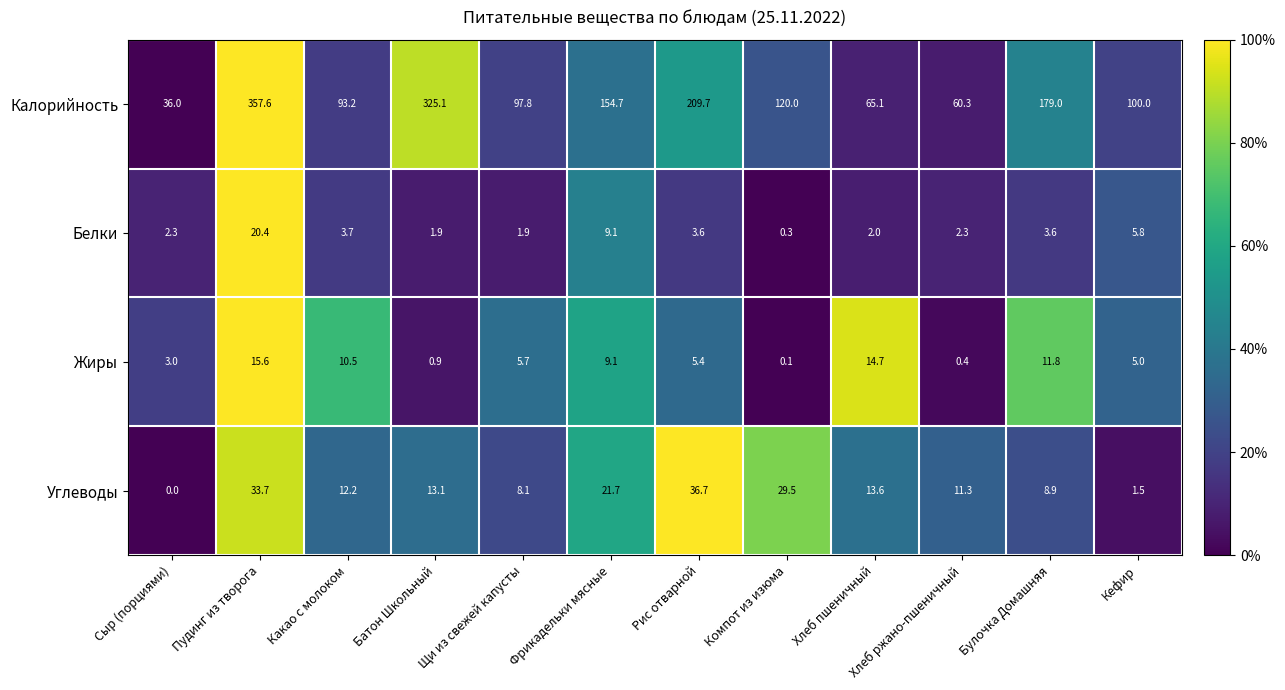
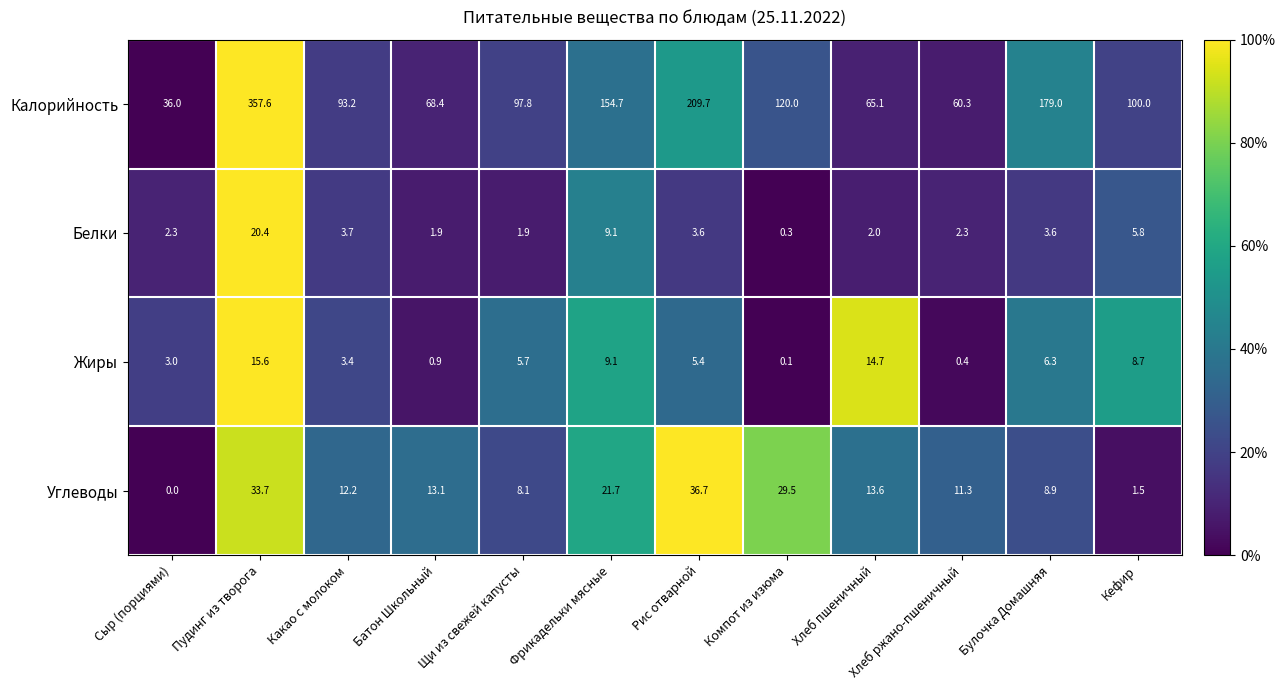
Калорийность, Батон Школьный: 325.1 -> 68.4
Жиры, Какао с молоком: 10.5 -> 3.4
Жиры, Булочка Домашняя: 11.8 -> 6.3
Жиры, Кефир: 5.0 -> 8.7
